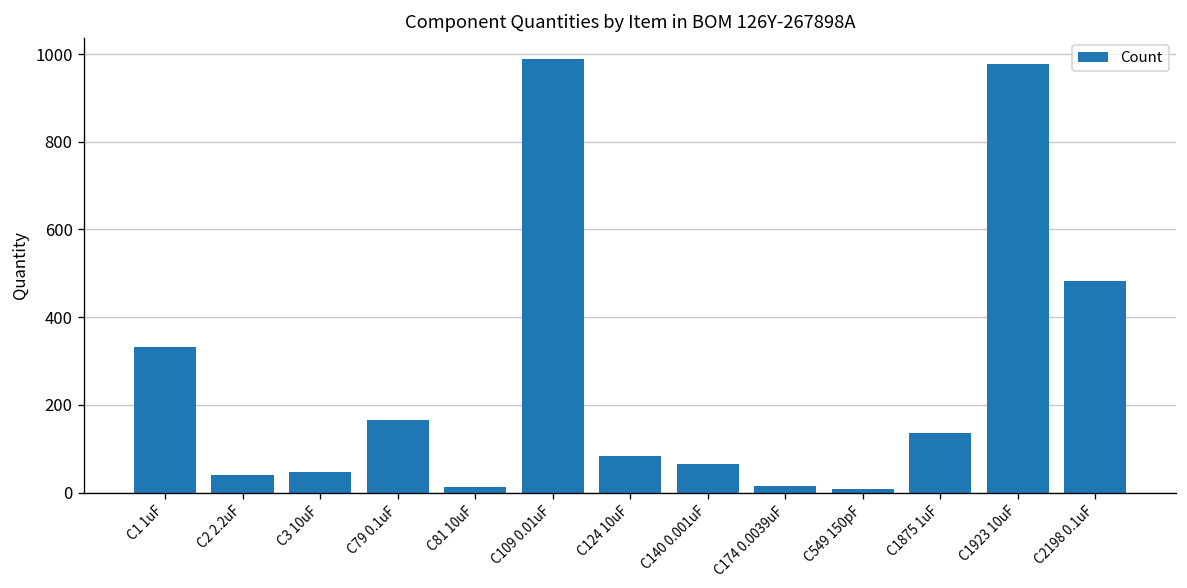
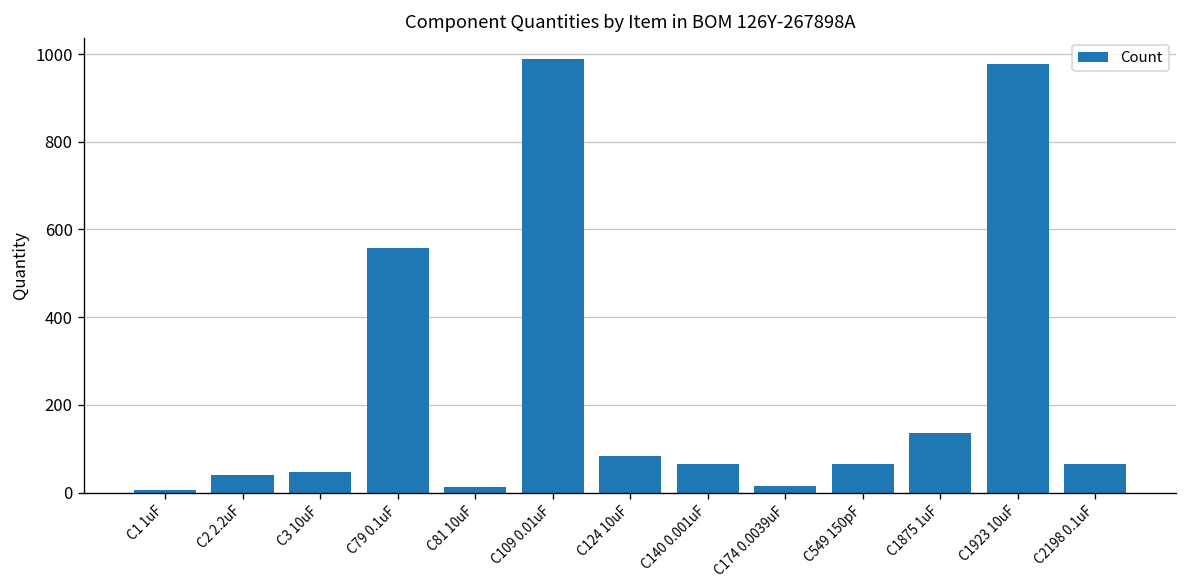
C1 1uF: 330 -> 10
C79 0.1uF: 170 -> 560
C549 150pF: 10 -> 70
C2198 0.1uF: 480 -> 60
